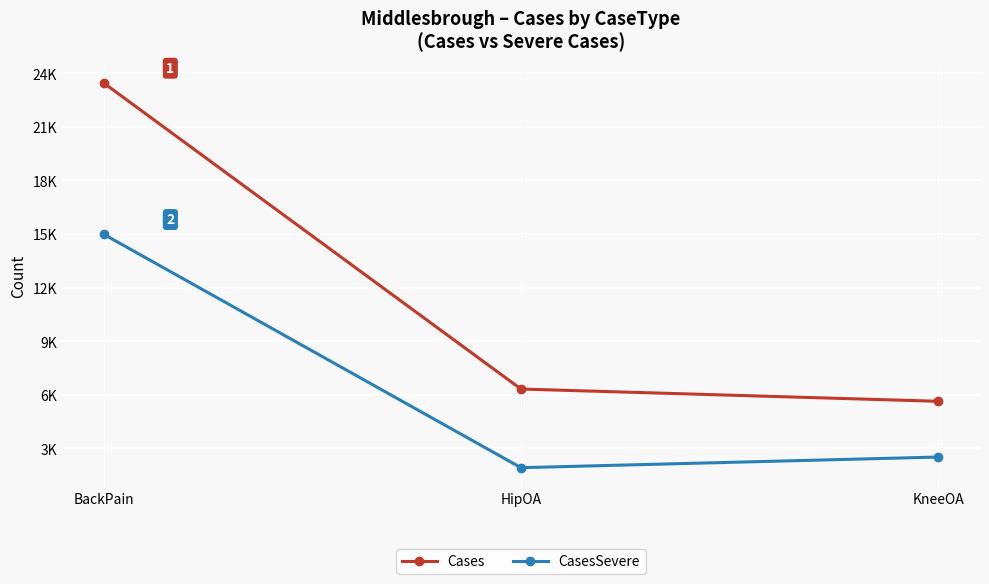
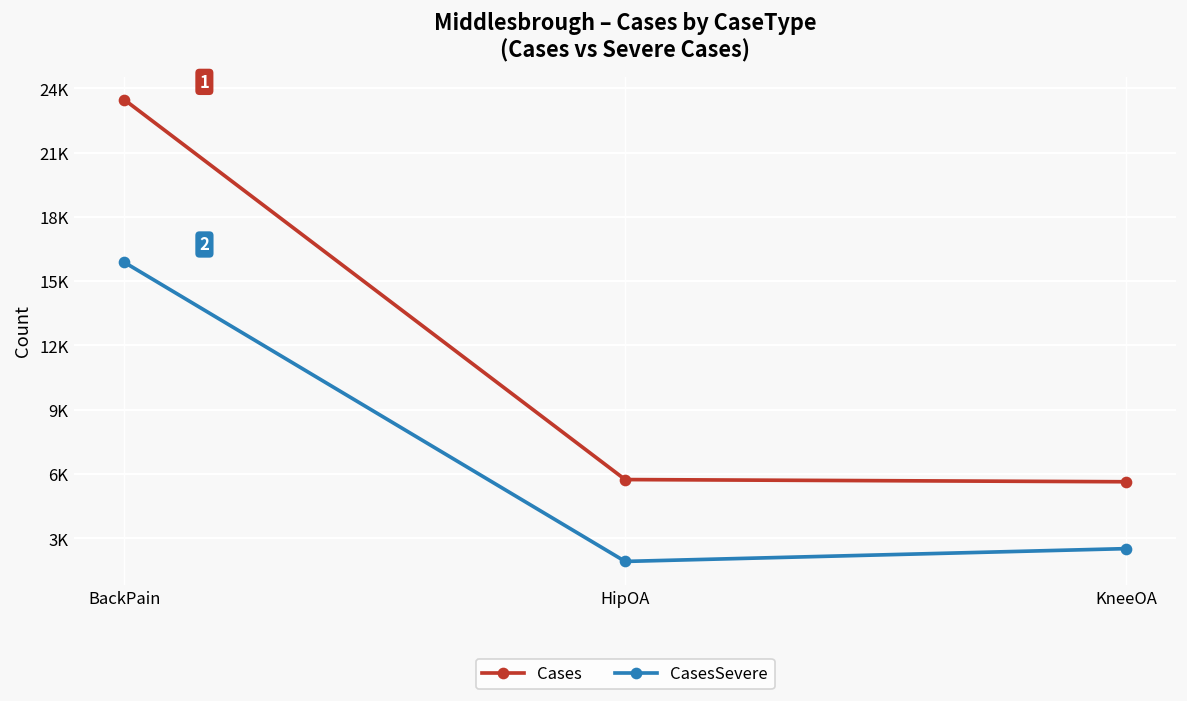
CasesSevere, BackPain: 15000 -> 15900
Cases, HipOA: 6300 -> 5700
